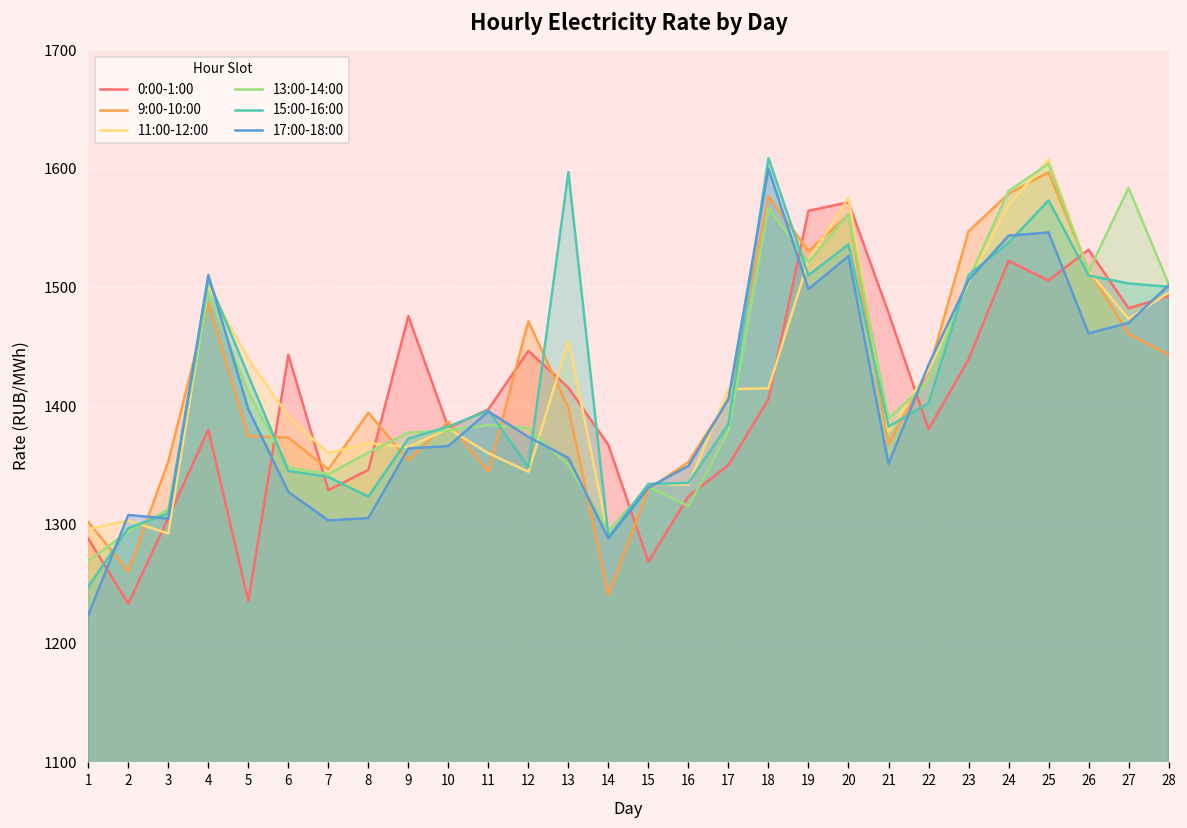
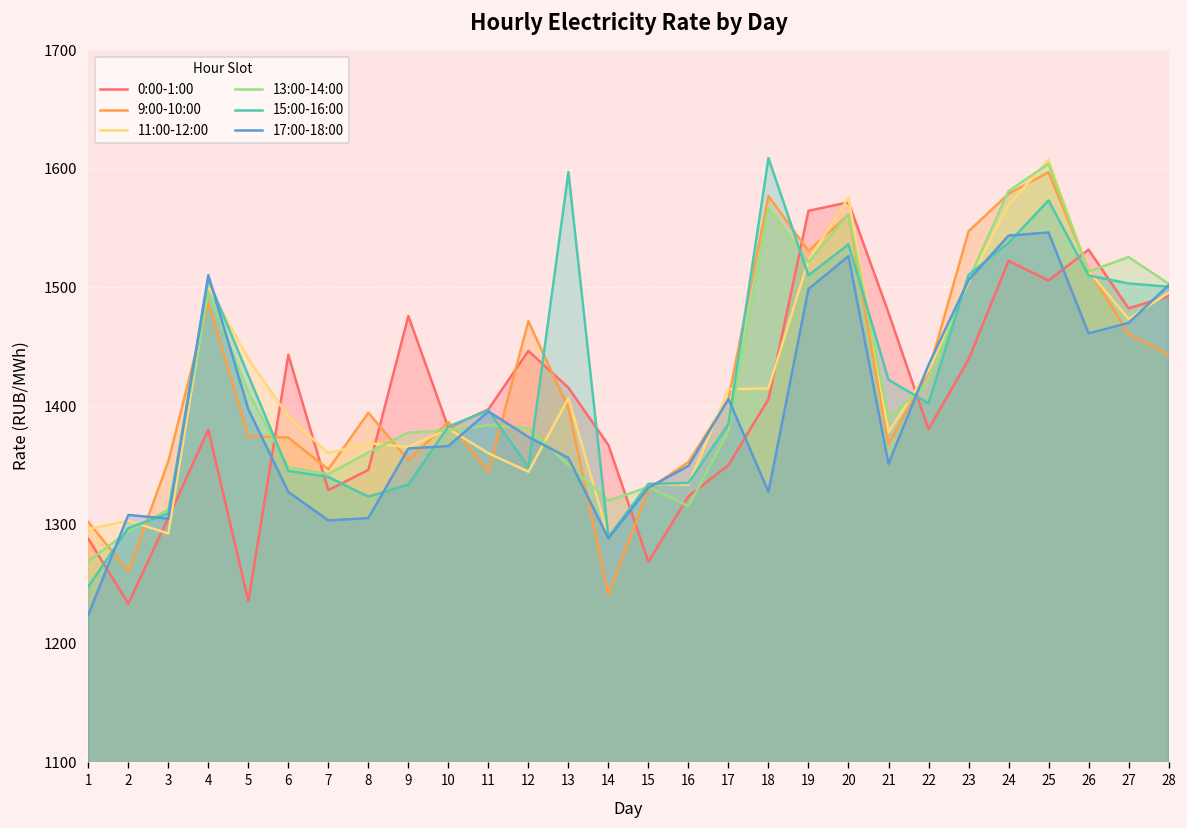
15:00-16:00, 9: 1370 -> 1330
11:00-12:00, 13: 1460 -> 1410
13:00-14:00, 14: 1300 -> 1320
17:00-18:00, 18: 1600 -> 1330
15:00-16:00, 21: 1380 -> 1420
13:00-14:00, 27: 1580 -> 1530
